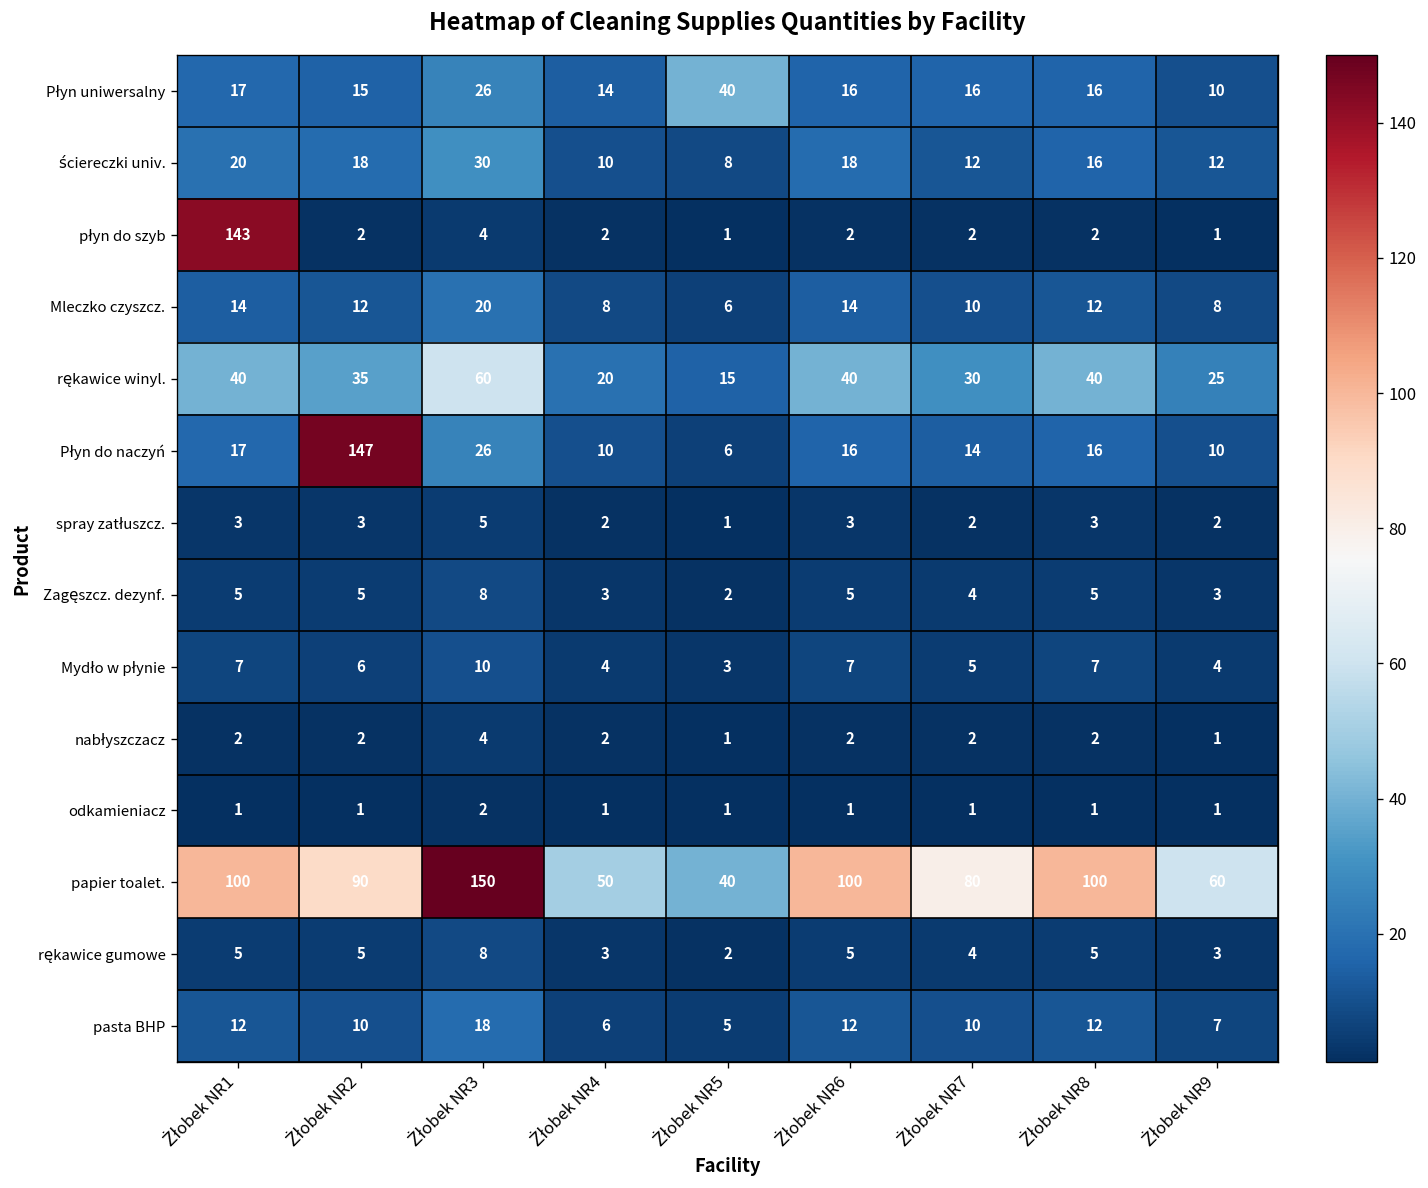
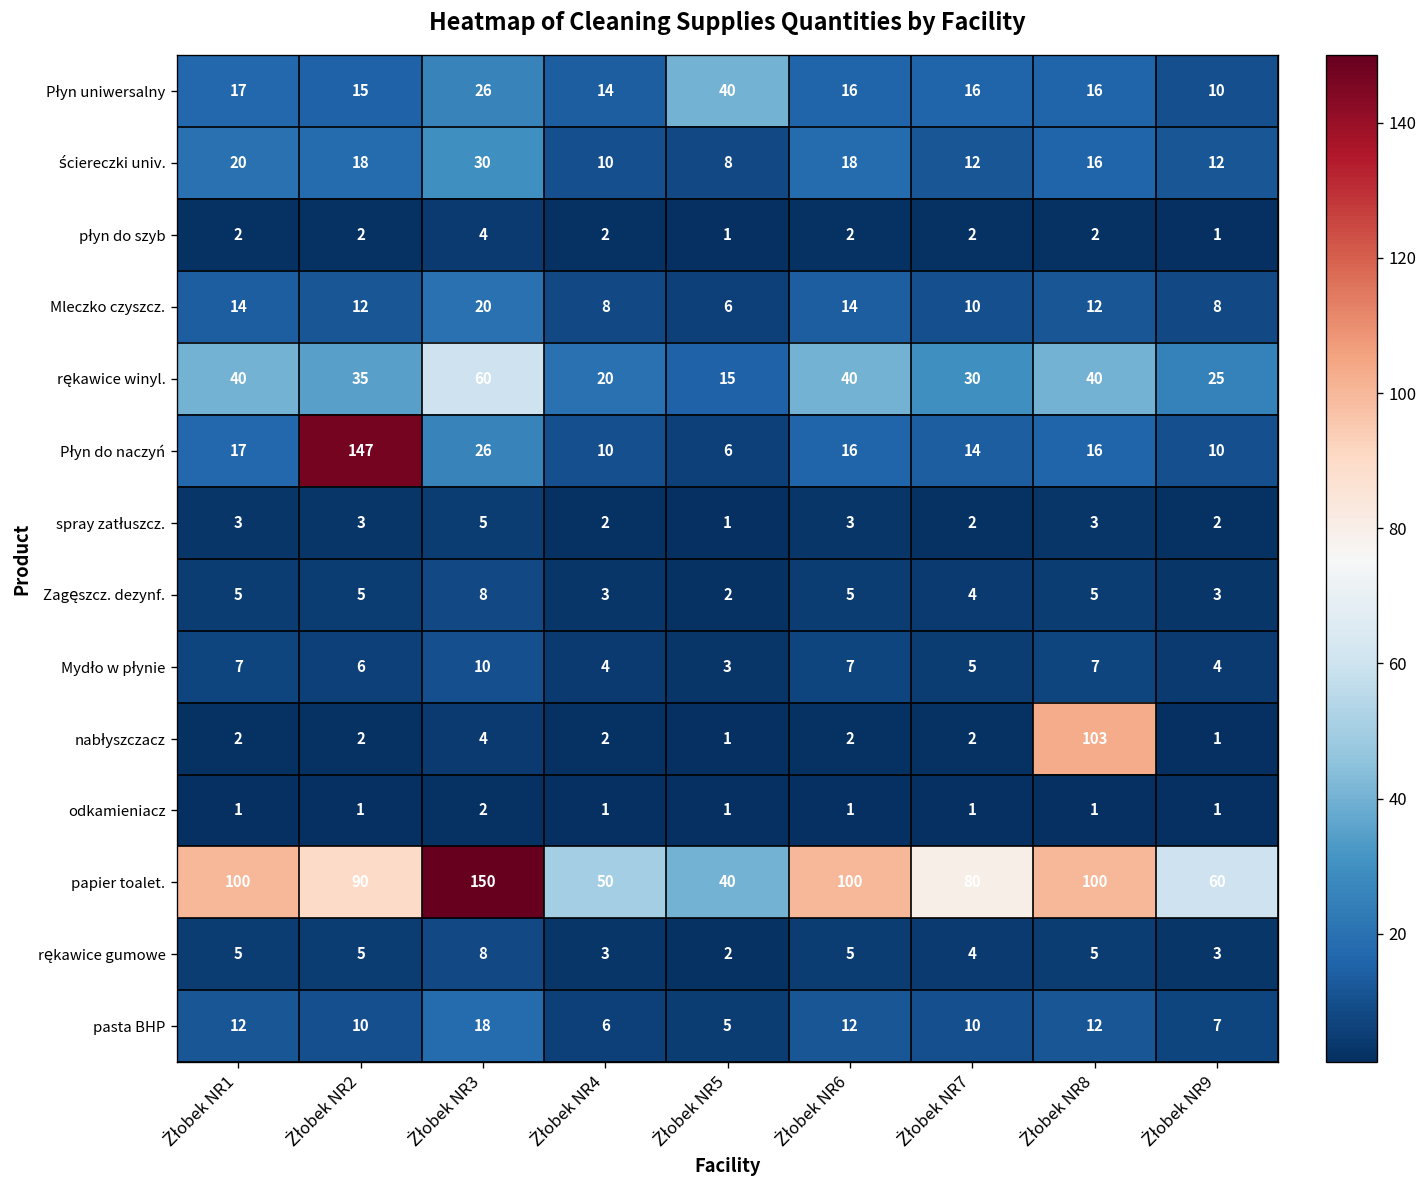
płyn do szyb, Żłobek NR1: 143 -> 2
nabłyszczacz, Żłobek NR8: 2 -> 103
